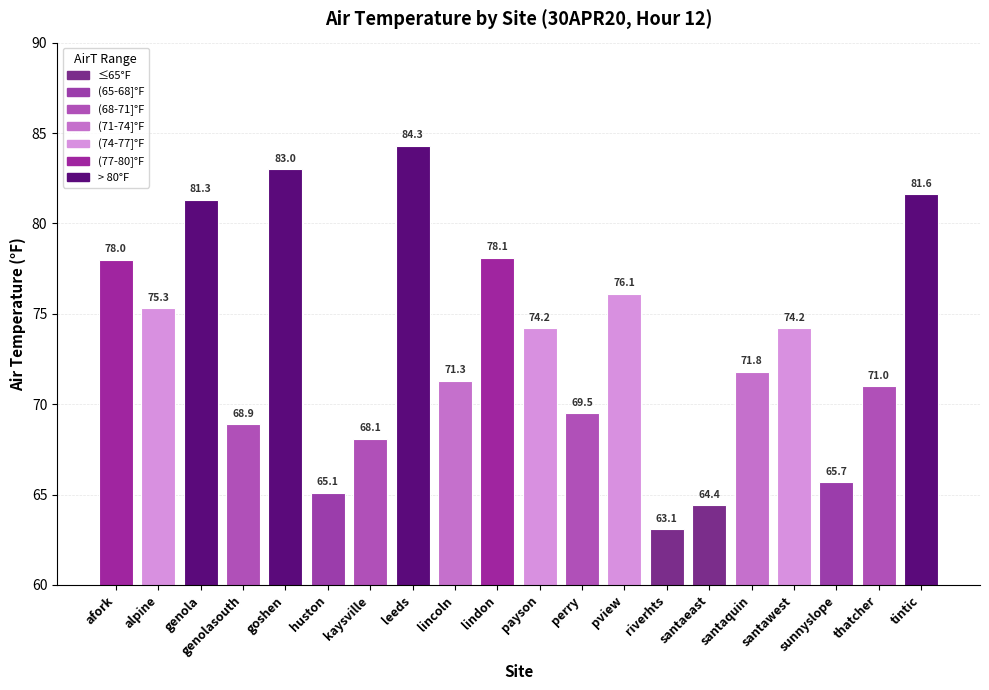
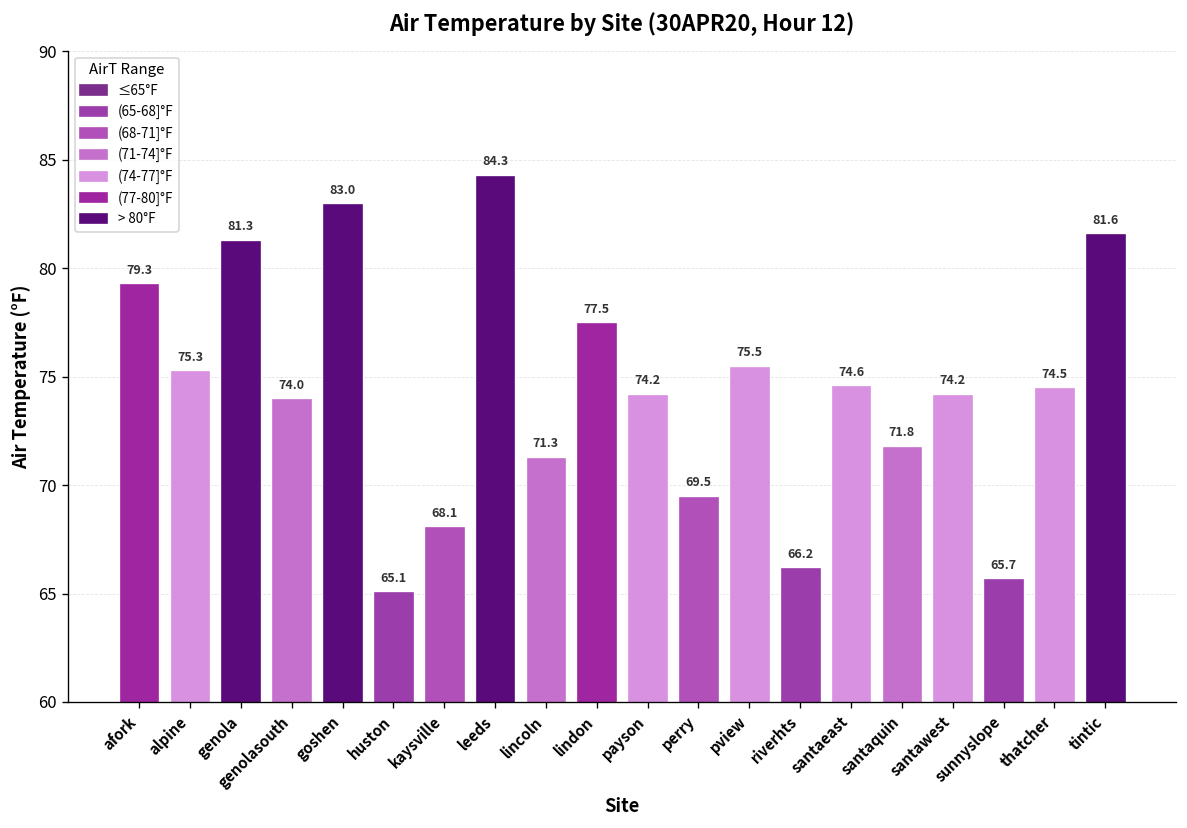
afork: 78.0 -> 79.3
genolasouth: 68.9 -> 74.0
lindon: 78.1 -> 77.5
pview: 76.1 -> 75.5
riverhts: 63.1 -> 66.2
santaeast: 64.4 -> 74.6
thatcher: 71.0 -> 74.5
